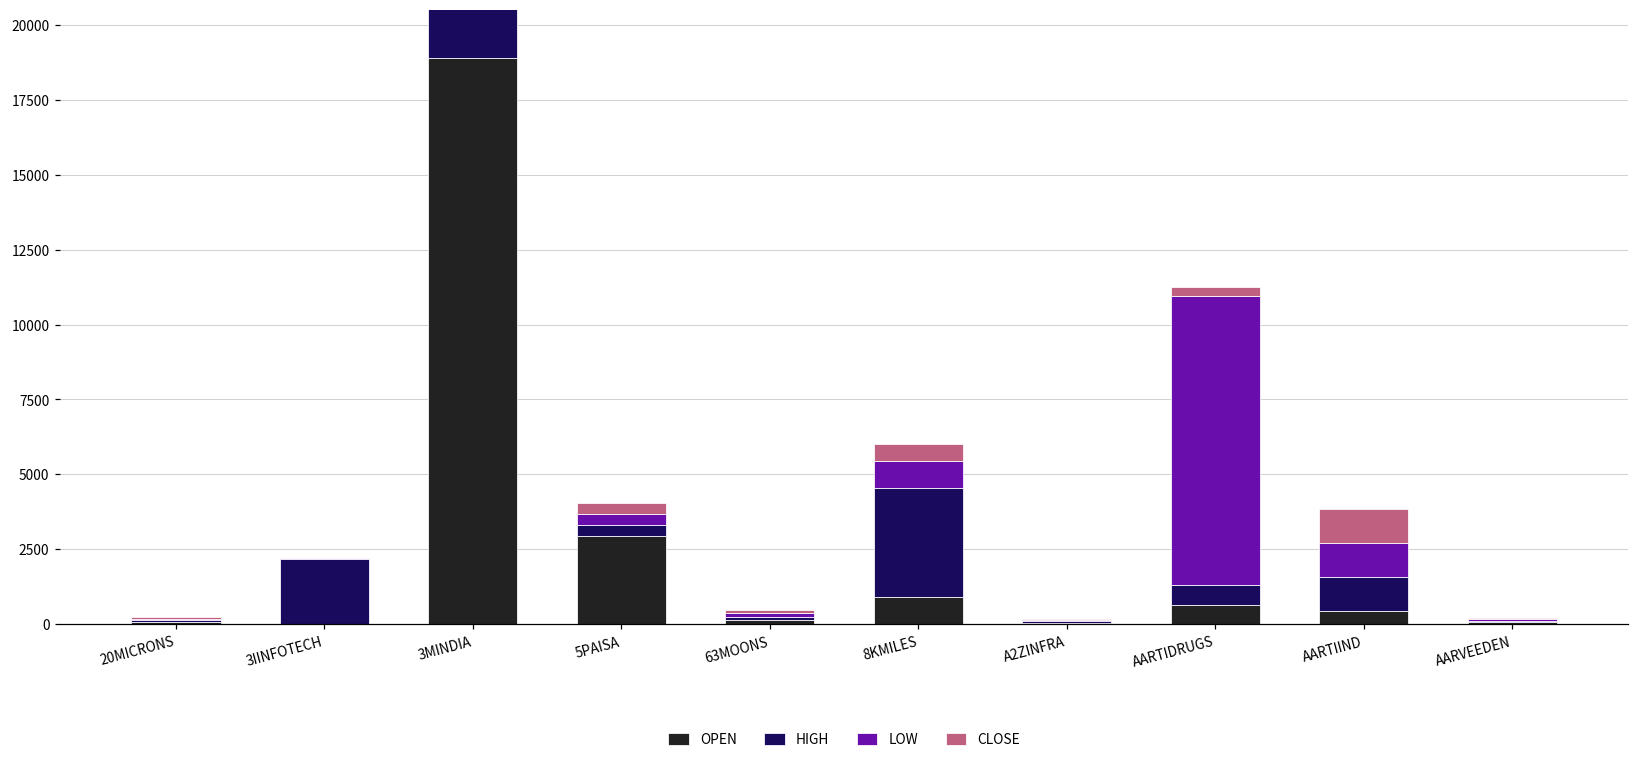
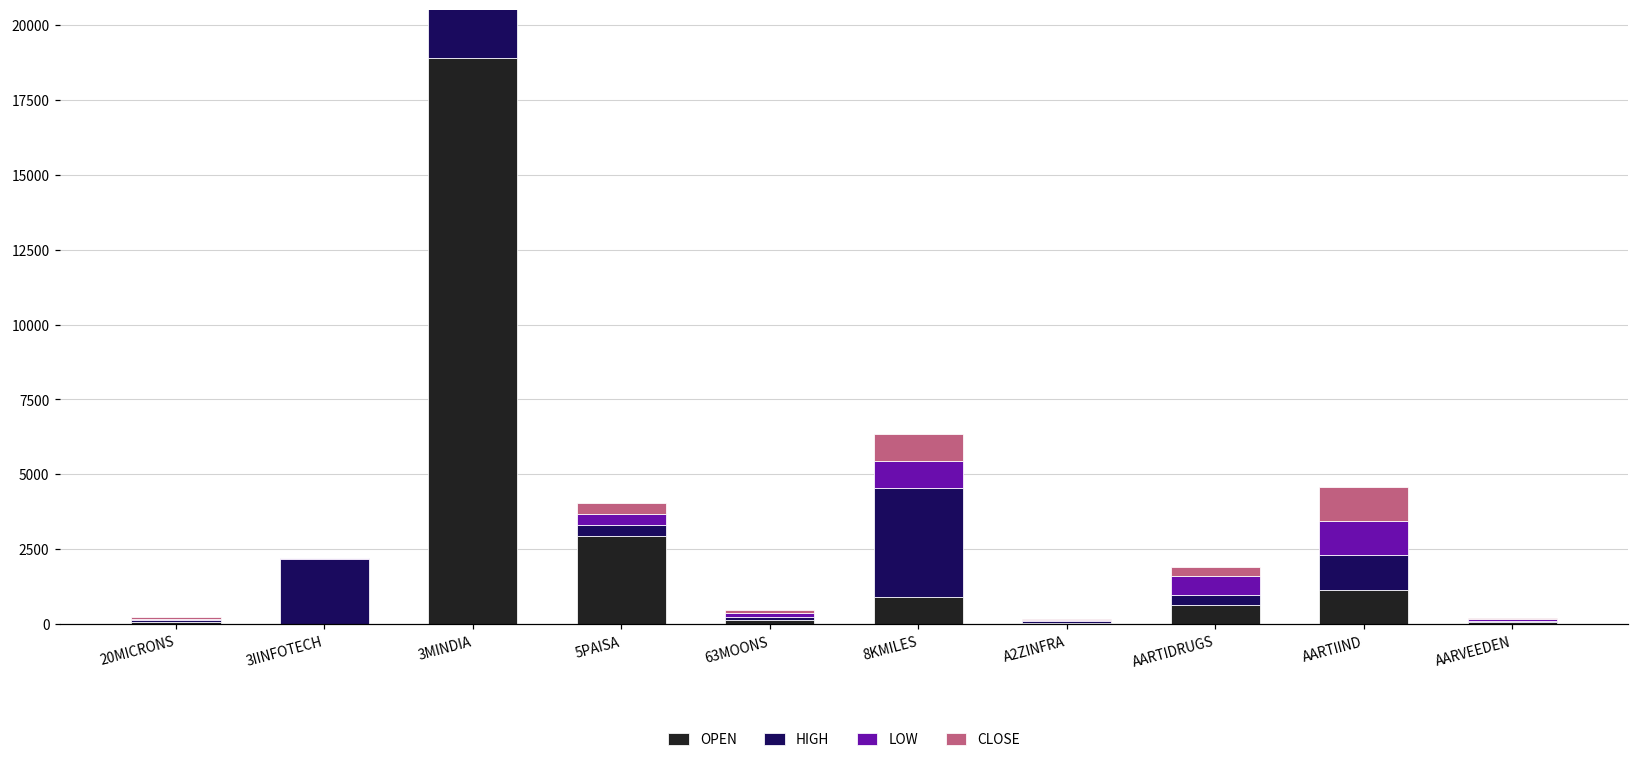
CLOSE, 8KMILES: 600 -> 900
HIGH, AARTIDRUGS: 700 -> 300
LOW, AARTIDRUGS: 9700 -> 600
OPEN, AARTIIND: 400 -> 1100
